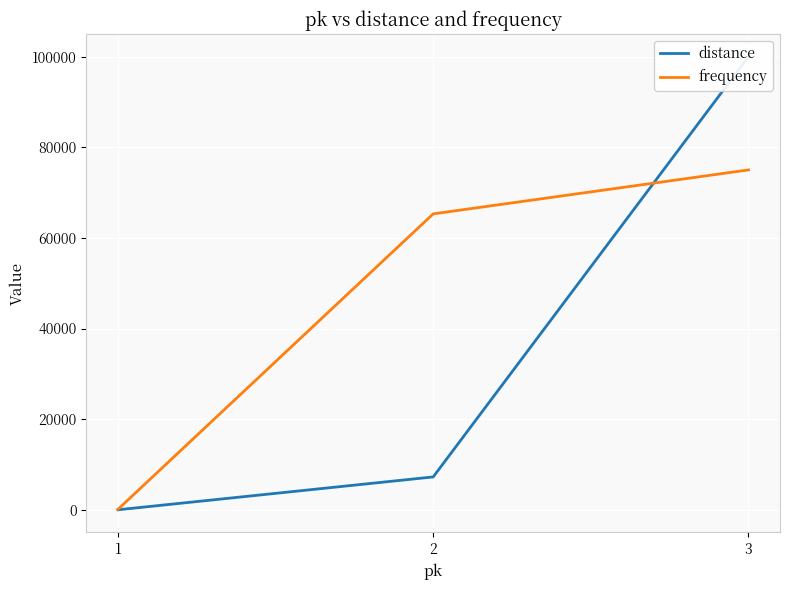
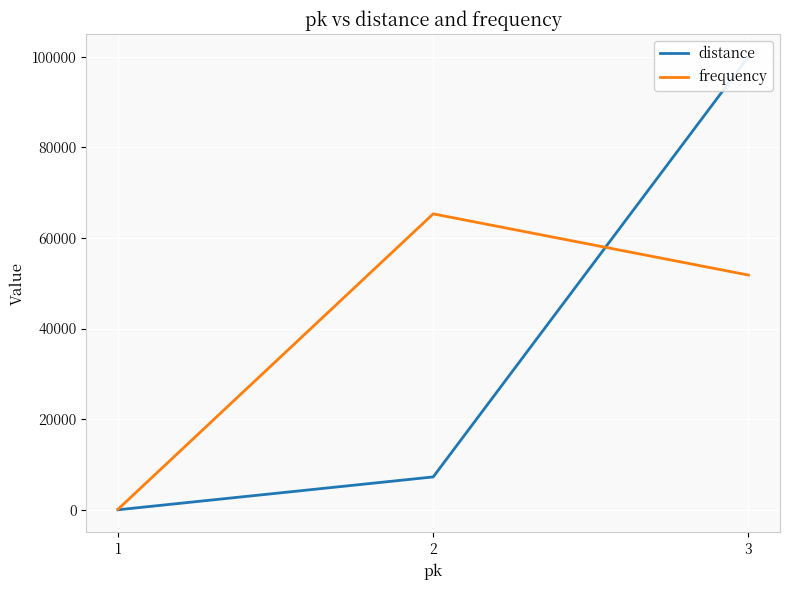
frequency, 3: 75000 -> 52000
